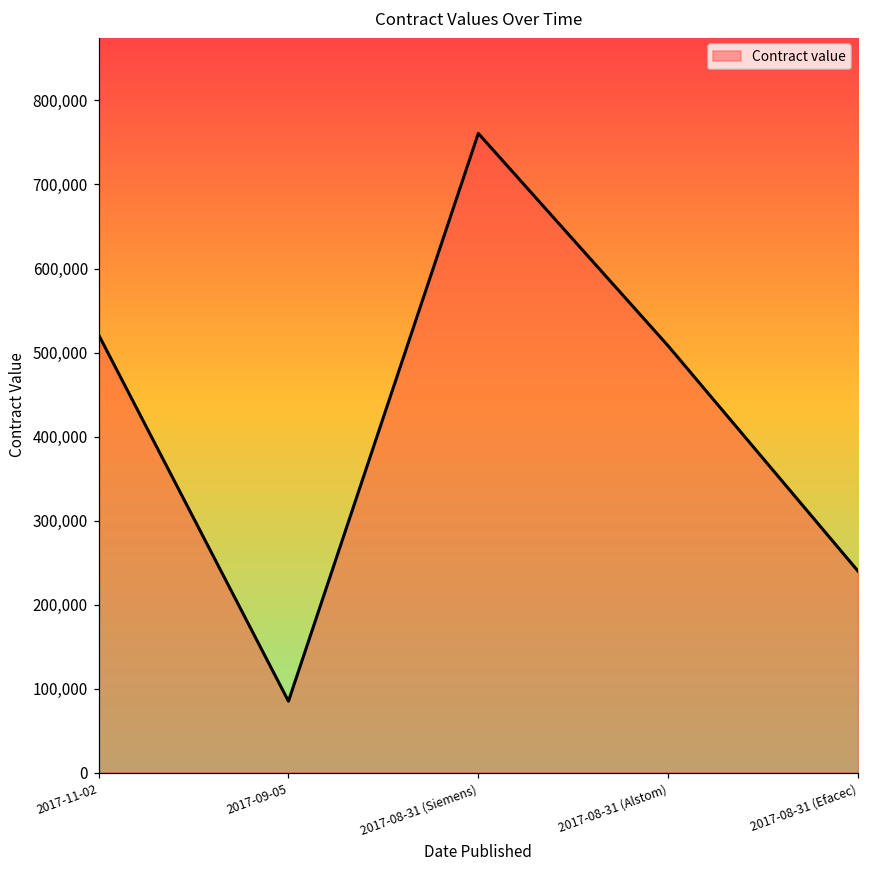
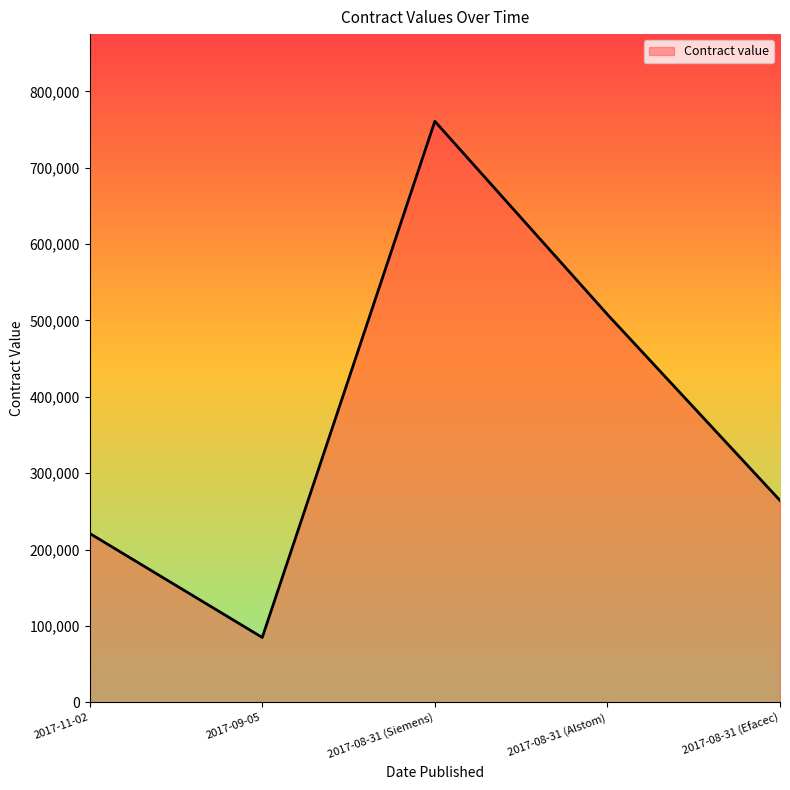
2017-11-02: 520,000 -> 220,000
2017-08-31 (Efacec): 240,000 -> 260,000
